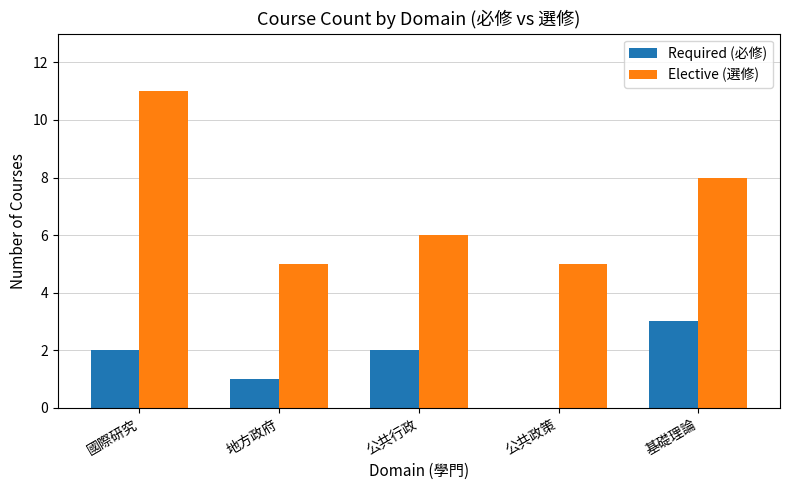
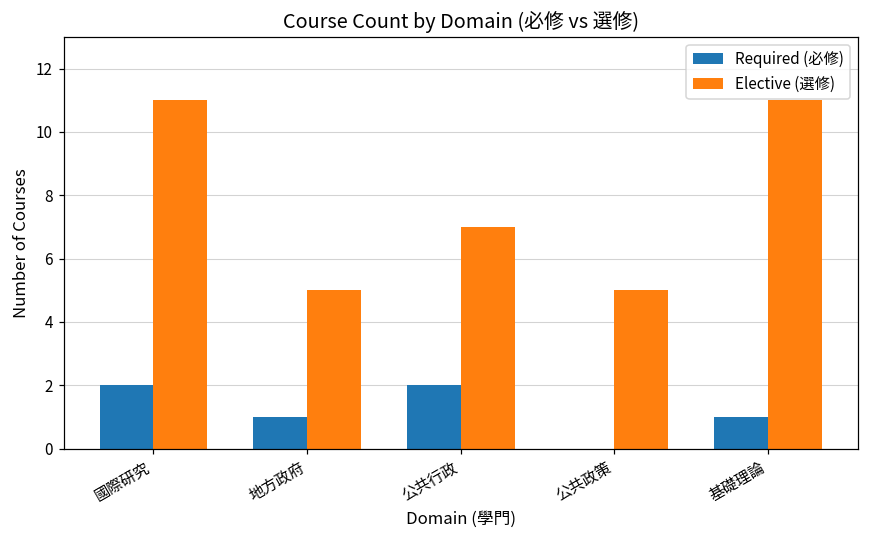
Elective (選修), 公共行政: 6 -> 7
Required (必修), 基礎理論: 3 -> 1
Elective (選修), 基礎理論: 8 -> 11
